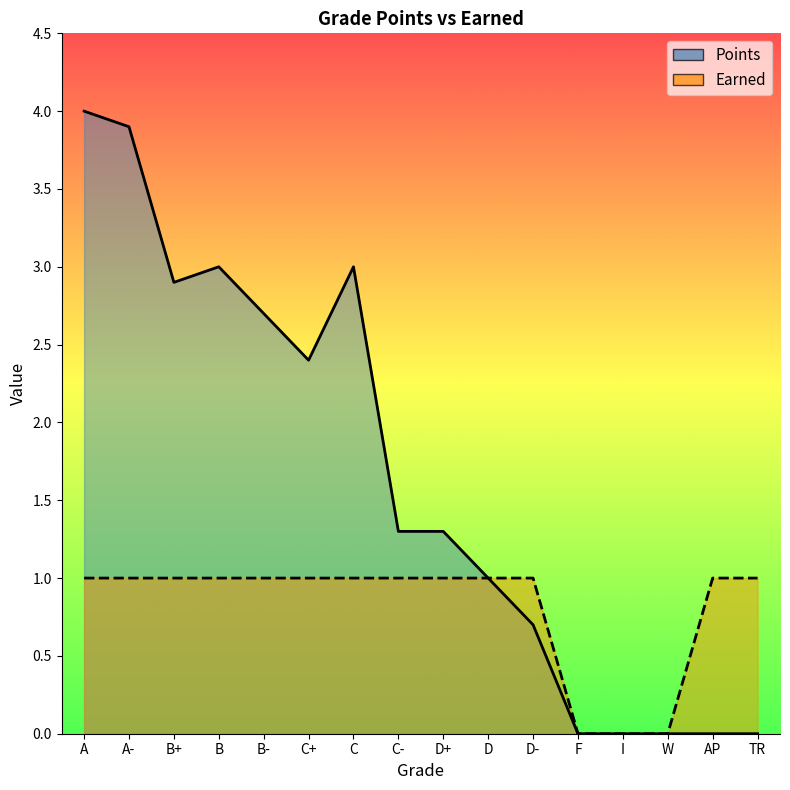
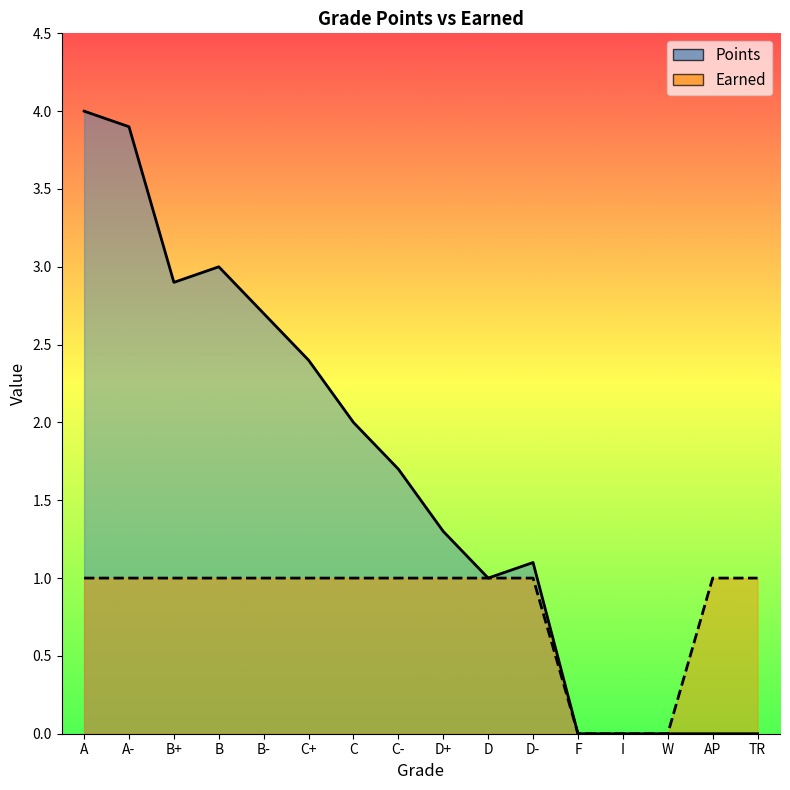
Points, C: 3 -> 2
Points, C-: 1.3 -> 1.7
Points, D-: 0.7 -> 1.1
